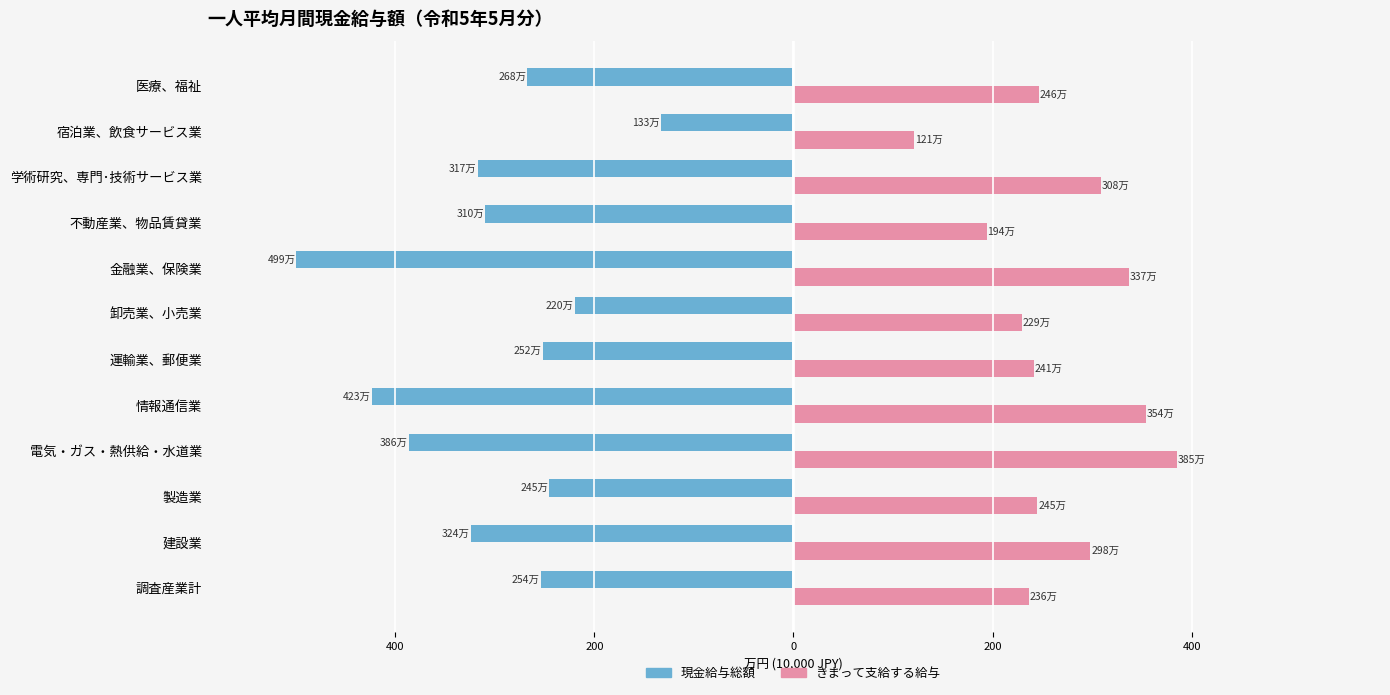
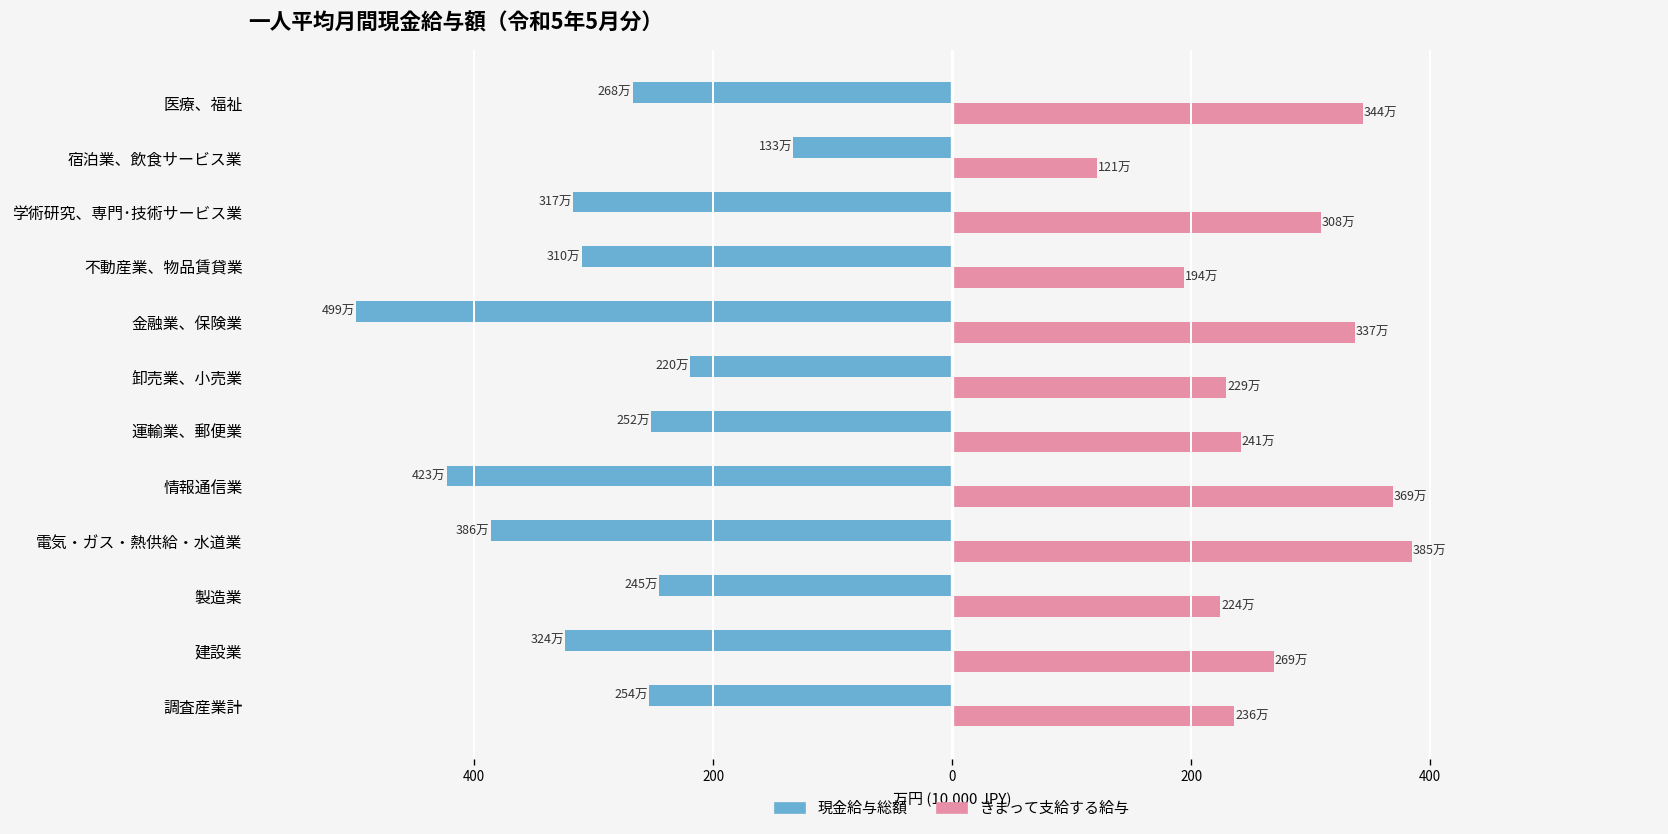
きまって支給する給与, 医療、福祉: 246万 -> 344万
きまって支給する給与, 情報通信業: 354万 -> 369万
きまって支給する給与, 製造業: 245万 -> 224万
きまって支給する給与, 建設業: 298万 -> 269万
